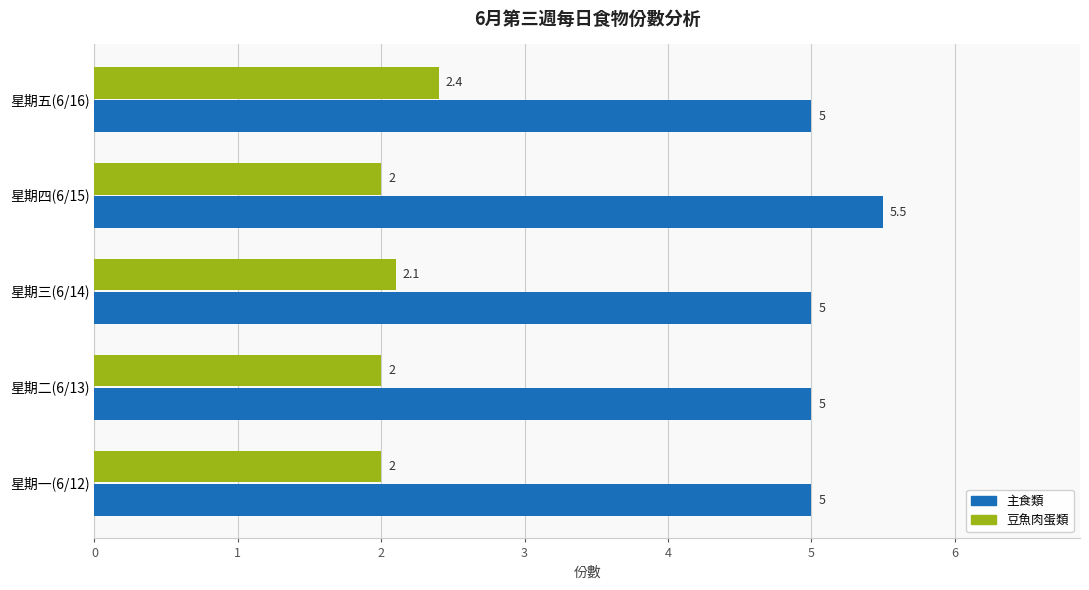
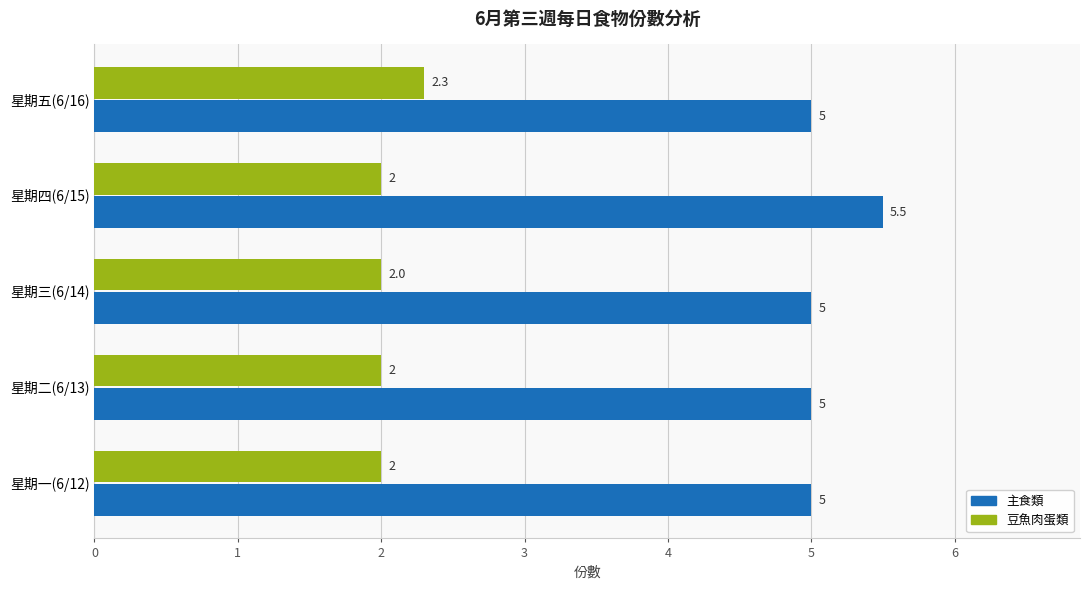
豆魚肉蛋類, 星期五(6/16): 2.4 -> 2.3
豆魚肉蛋類, 星期三(6/14): 2.1 -> 2.0
